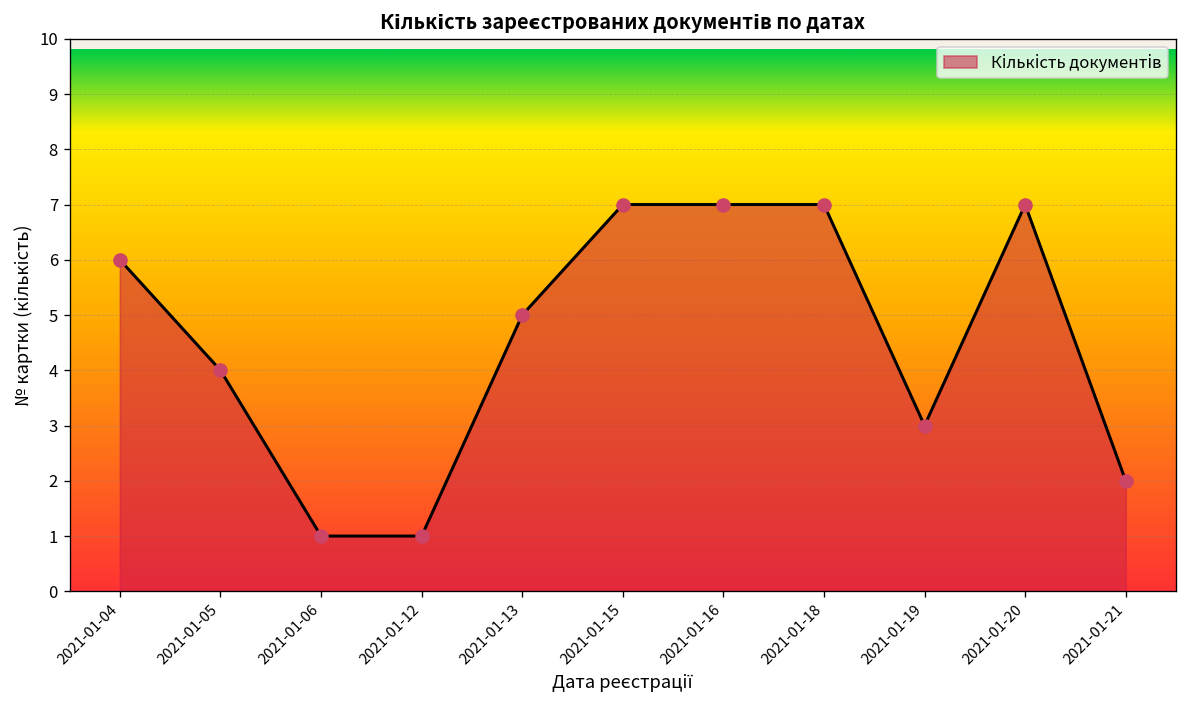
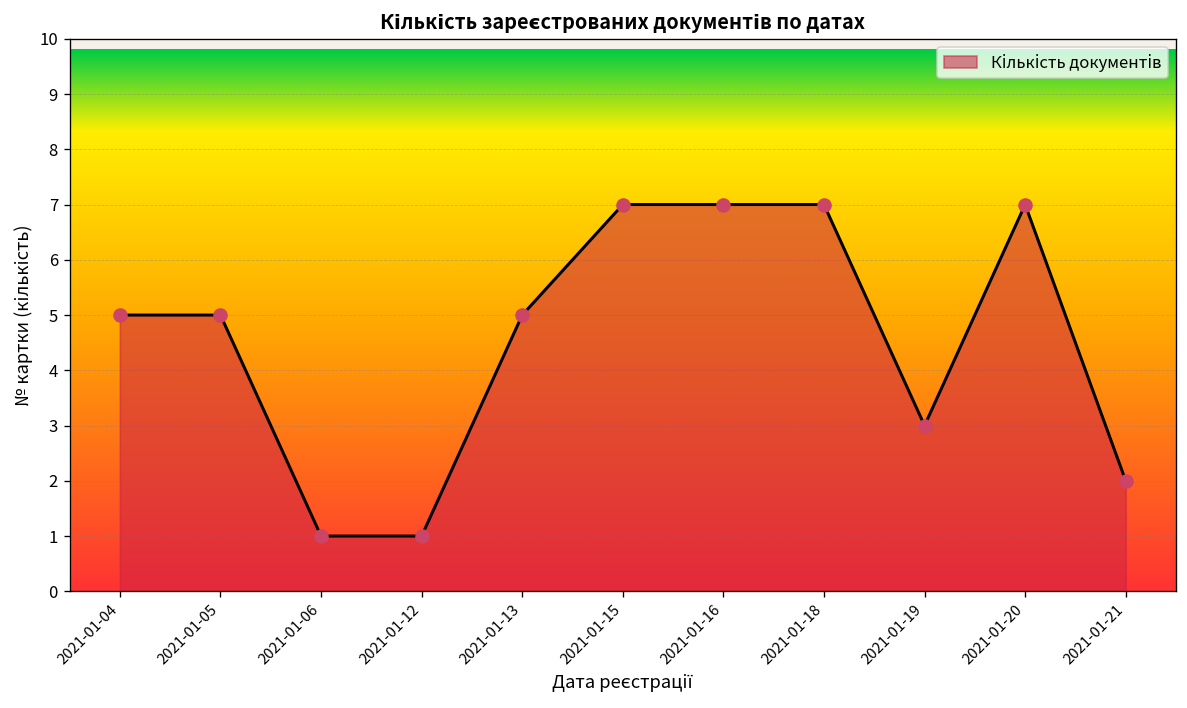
2021-01-04: 6 -> 5
2021-01-05: 4 -> 5
